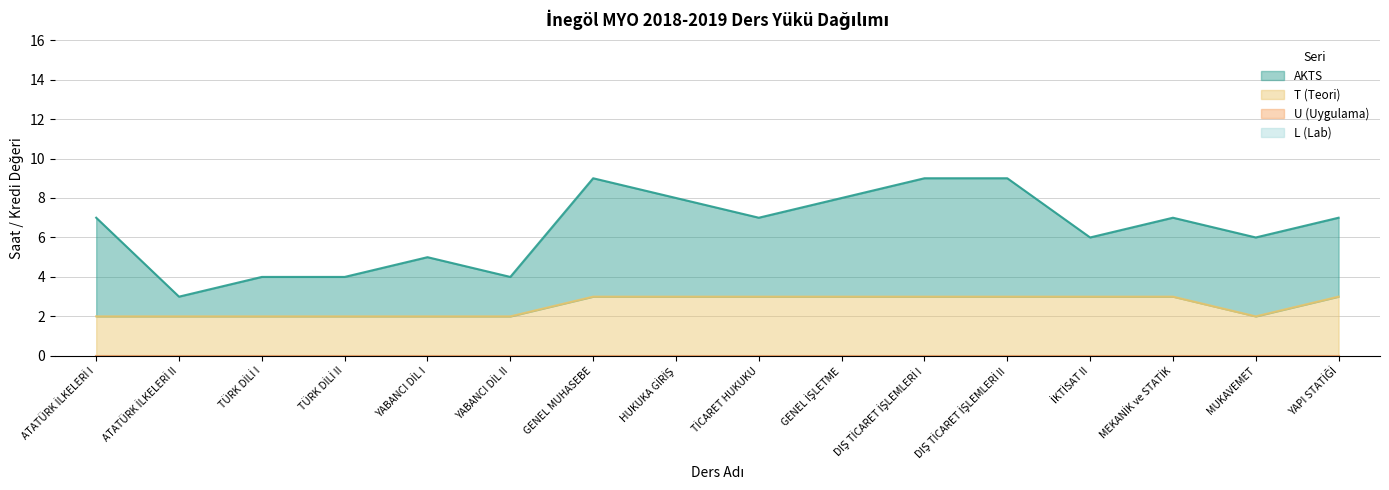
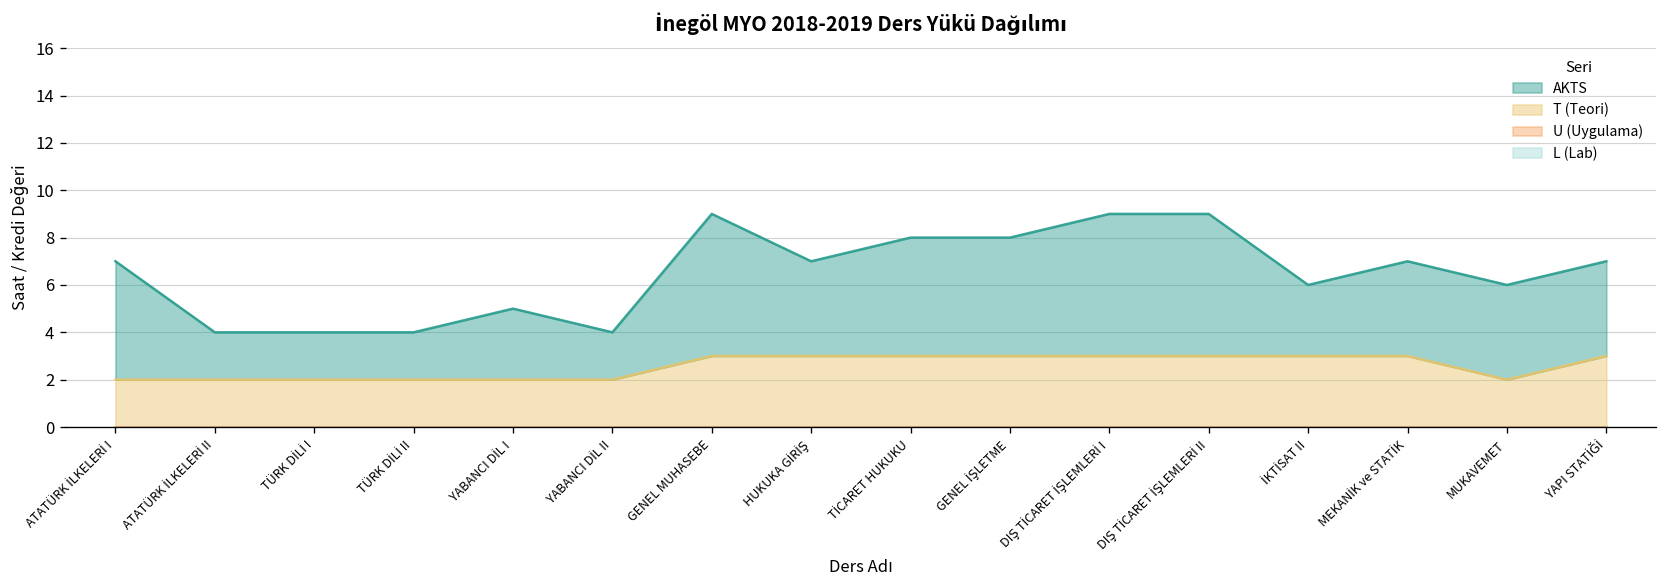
AKTS, ATATÜRK İLKELERİ II: 1 -> 2
AKTS, HUKUKA GİRİŞ: 5 -> 4
AKTS, TİCARET HUKUKU: 4 -> 5
